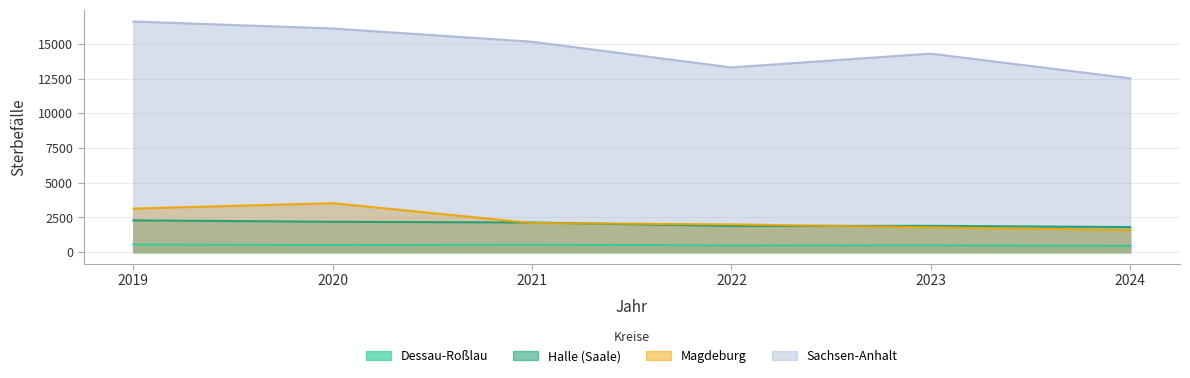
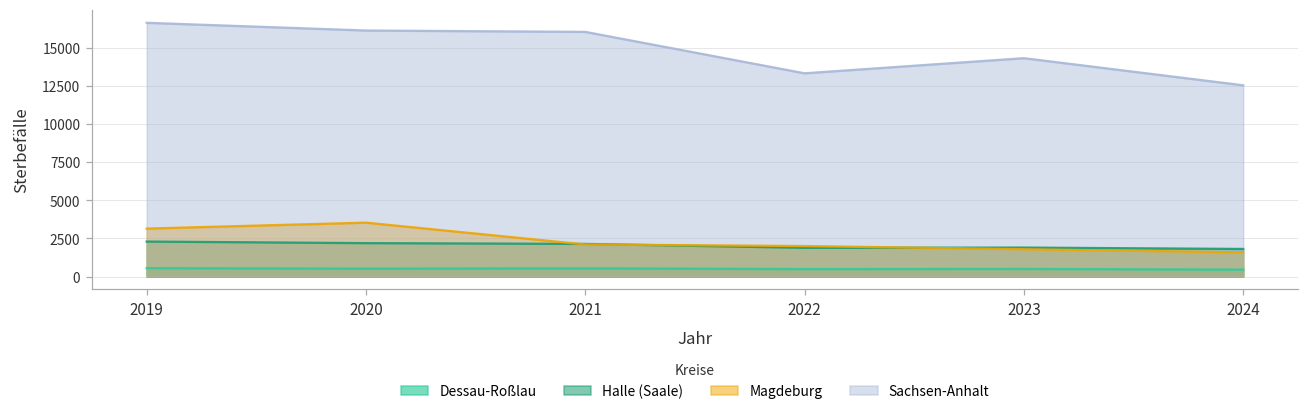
Sachsen-Anhalt, 2021: 15200 -> 16000
